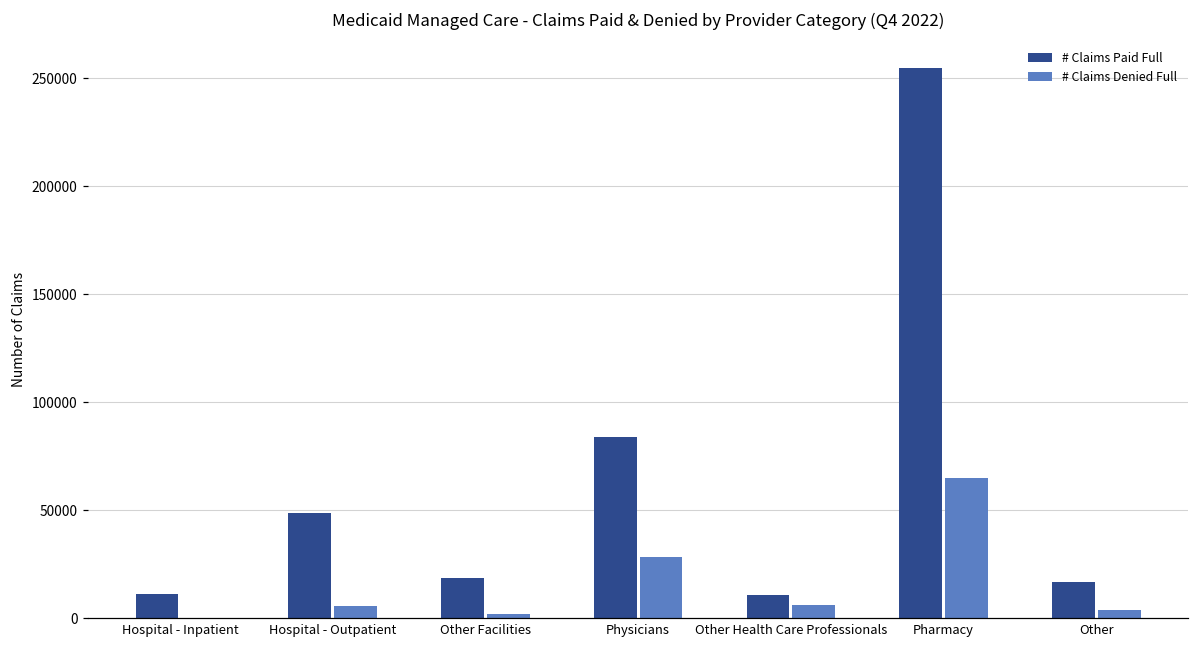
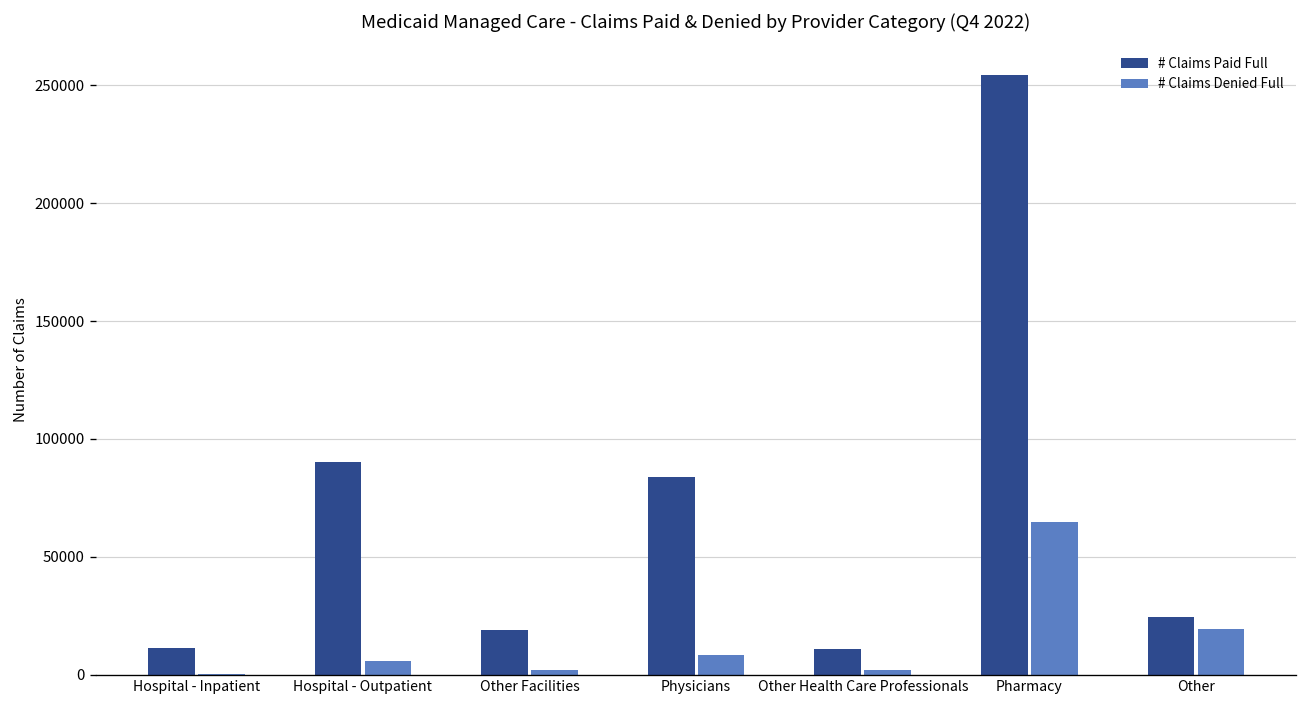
# Claims Paid Full, Hospital - Outpatient: 49000 -> 90000
# Claims Denied Full, Physicians: 28000 -> 8000
# Claims Denied Full, Other Health Care Professionals: 6000 -> 2000
# Claims Paid Full, Other: 17000 -> 24000
# Claims Denied Full, Other: 4000 -> 20000
